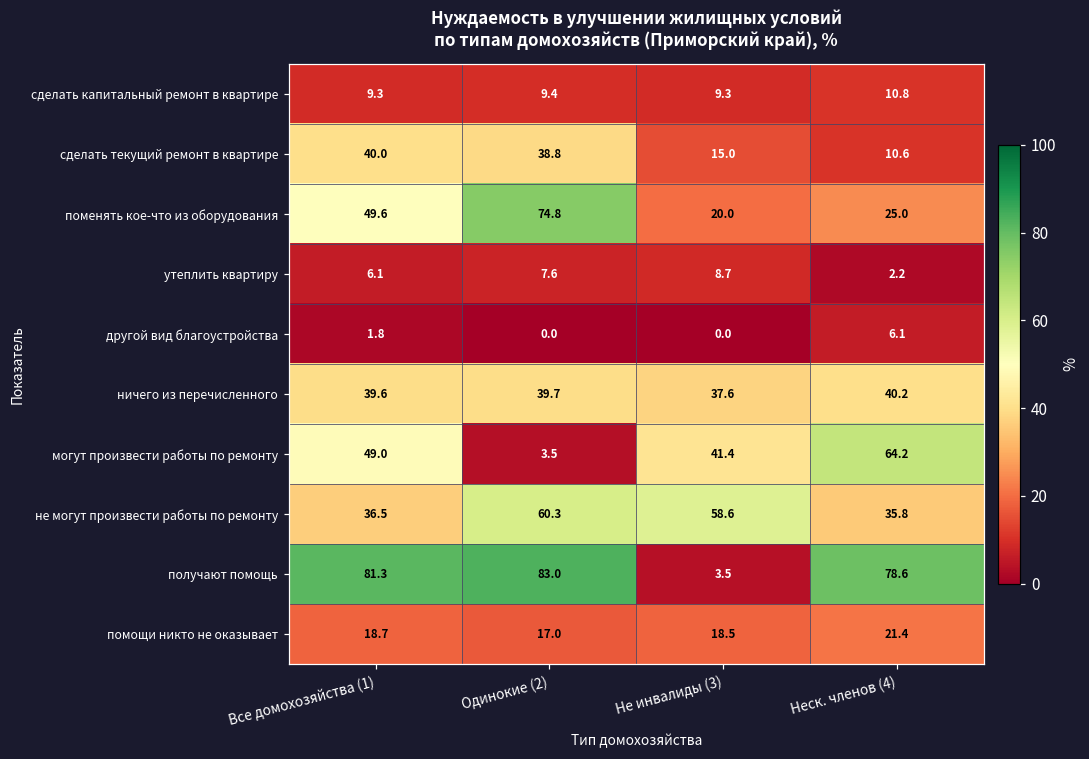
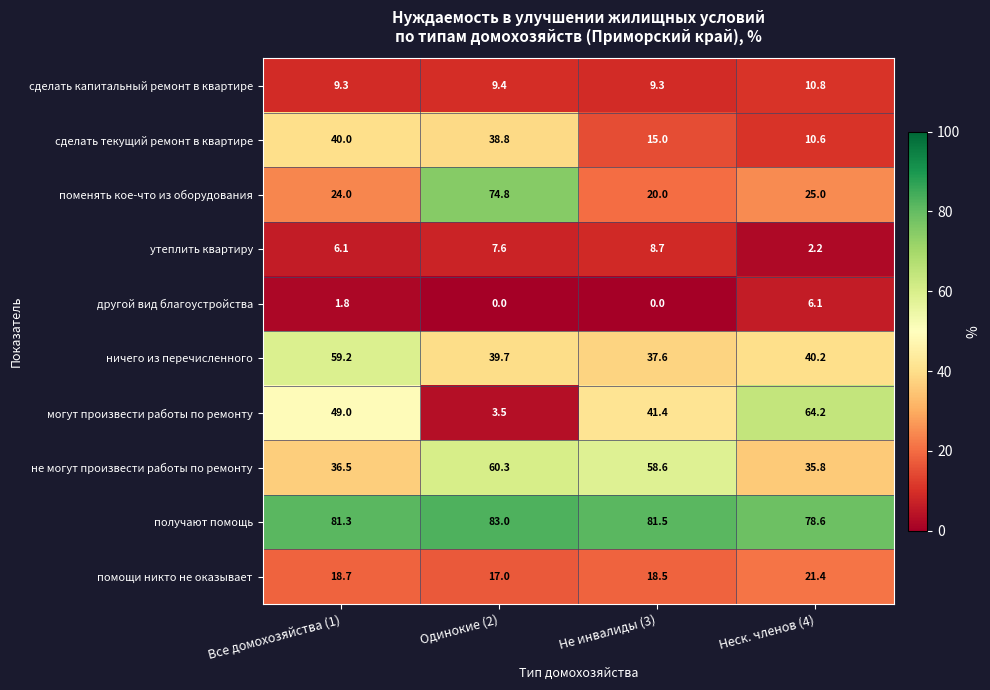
поменять кое-что из оборудования, Все домохозяйства (1): 49.6 -> 24.0
ничего из перечисленного, Все домохозяйства (1): 39.6 -> 59.2
получают помощь, Не инвалиды (3): 3.5 -> 81.5
